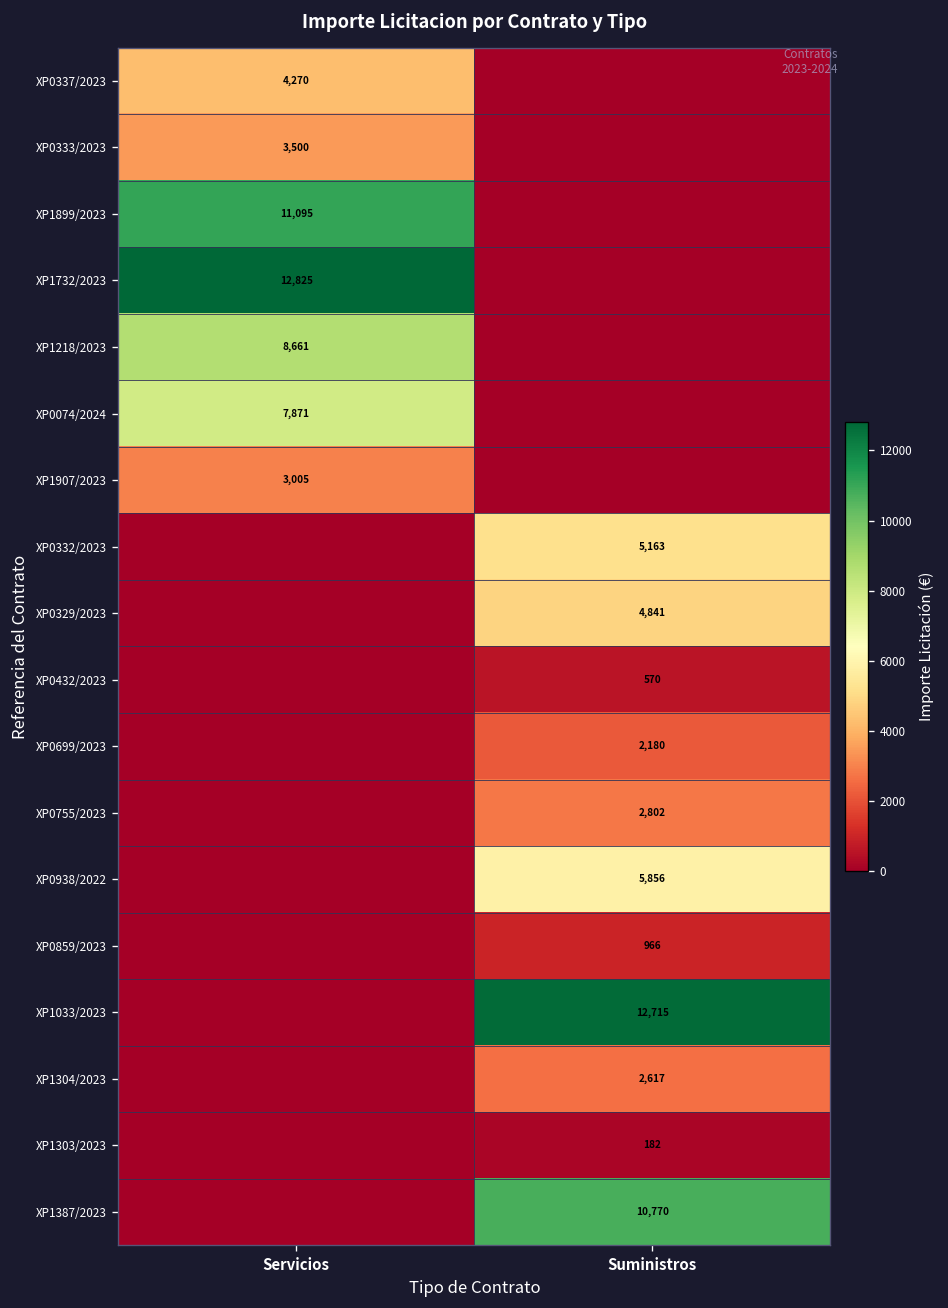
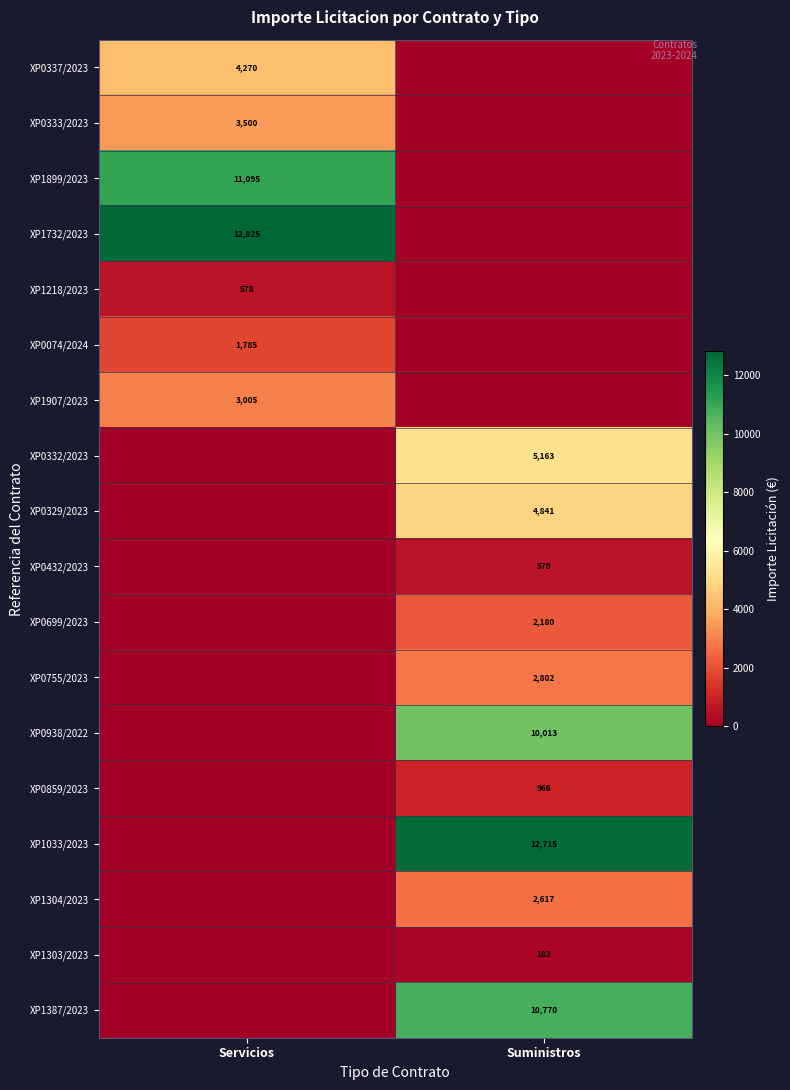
XP1218/2023, Servicios: 8,661 -> 578
XP0074/2024, Servicios: 7,871 -> 1,785
XP0938/2022, Suministros: 5,856 -> 10,013
